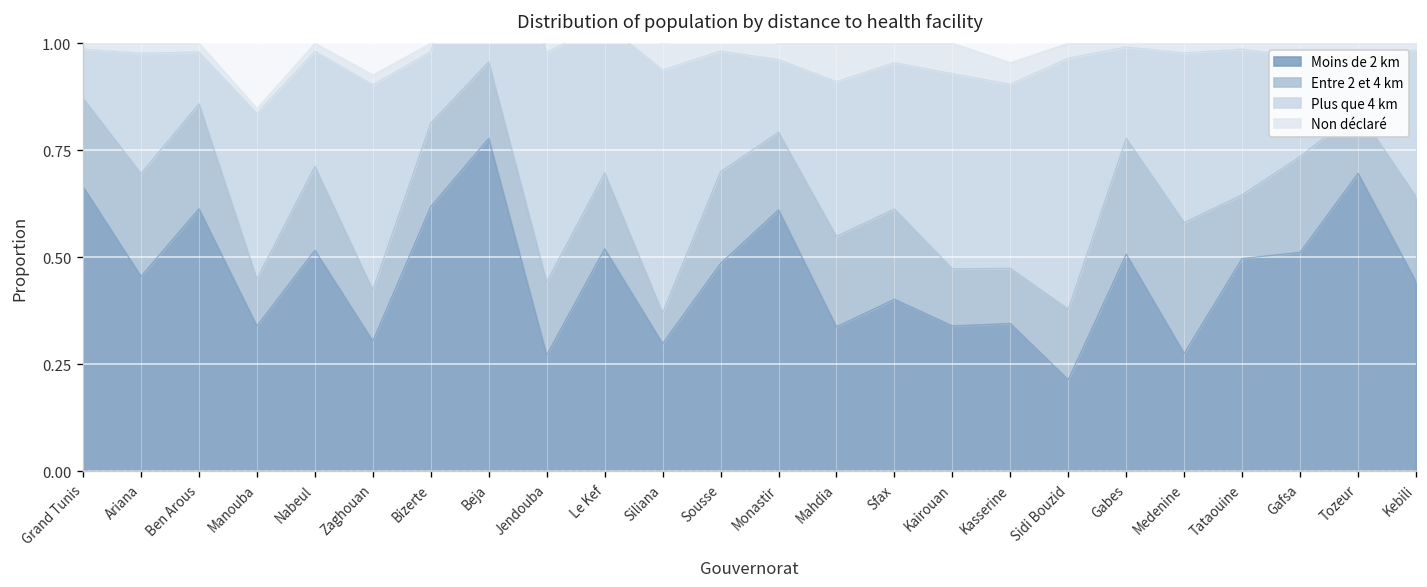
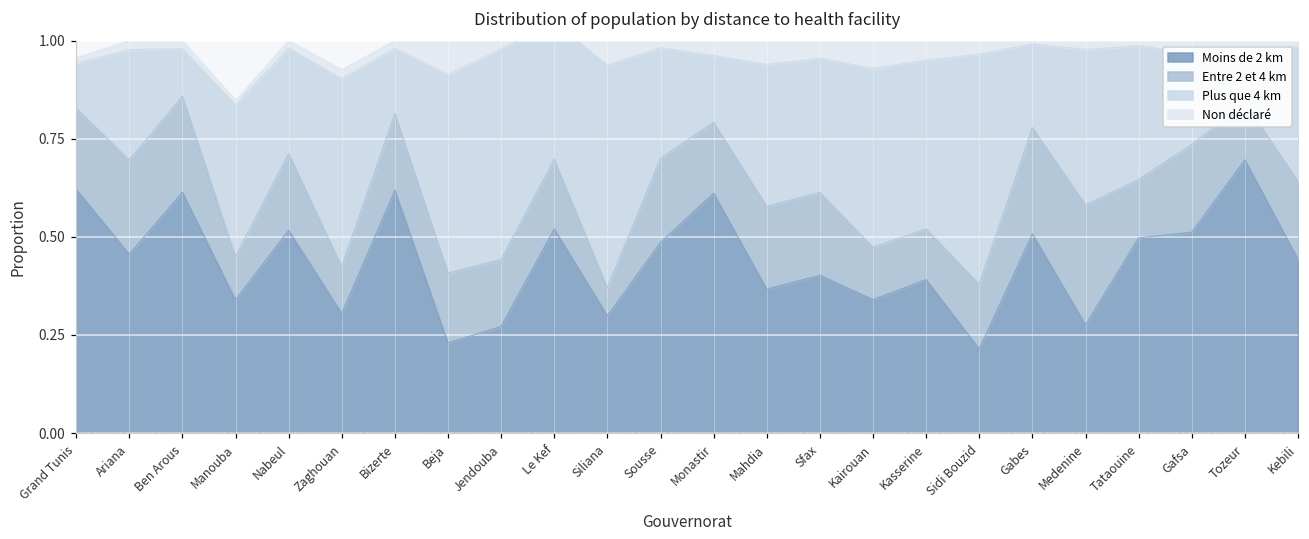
Moins de 2 km, Grand Tunis: 0.66 -> 0.62
Moins de 2 km, Beja: 0.78 -> 0.23
Moins de 2 km, Mahdia: 0.34 -> 0.37
Moins de 2 km, Kasserine: 0.35 -> 0.39
